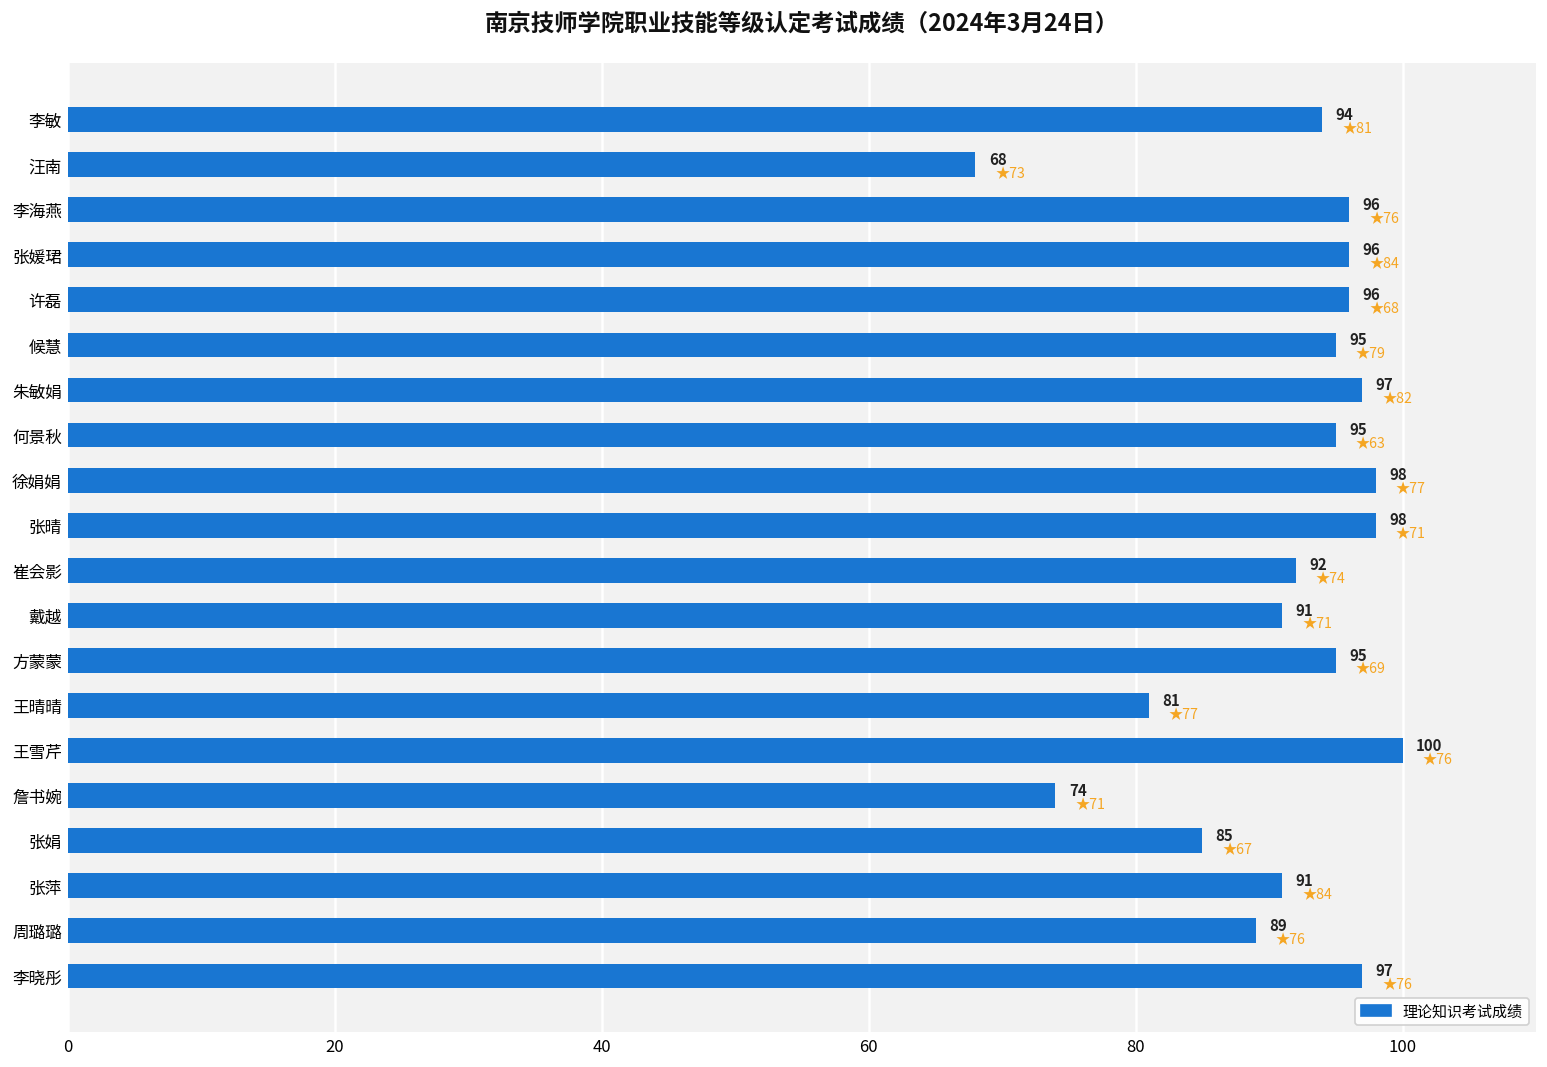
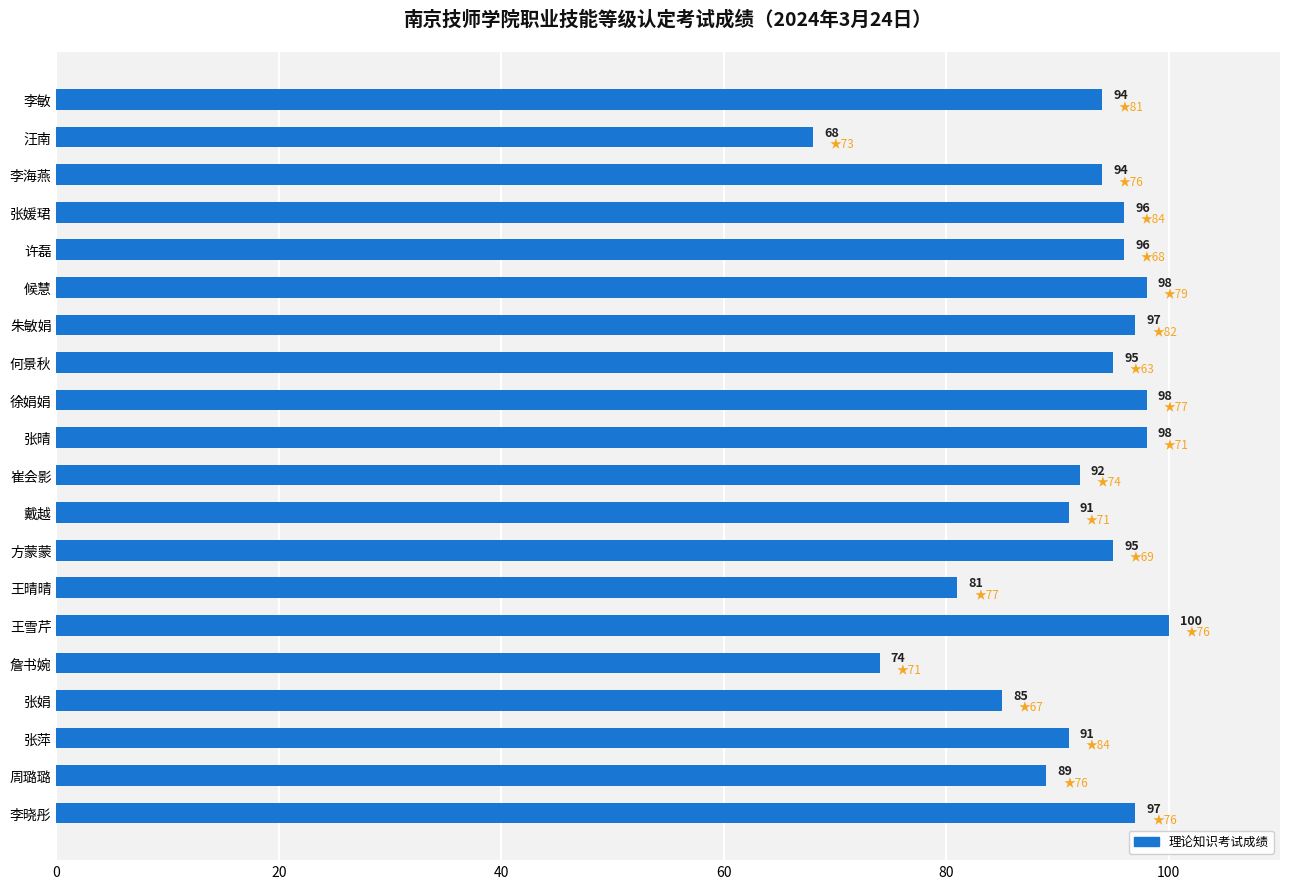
李海燕: 96 -> 94
候慧: 95 -> 98
